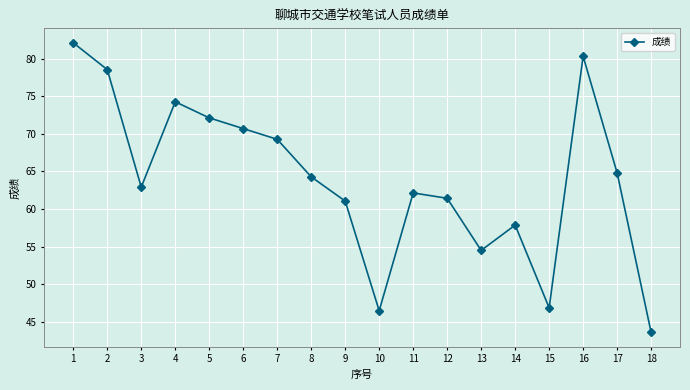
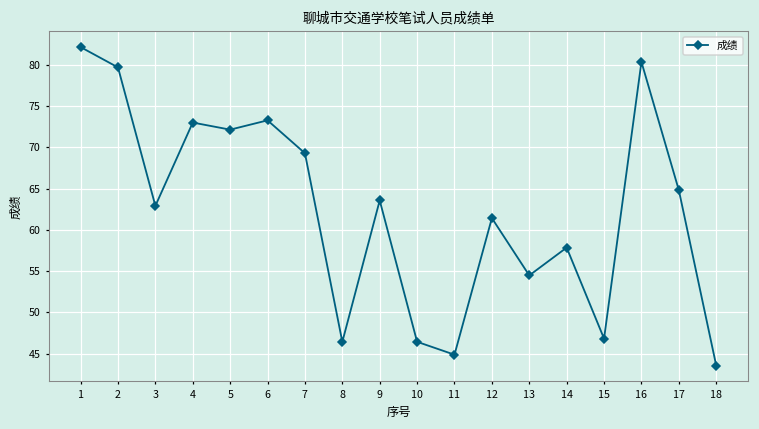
2: 79 -> 80
4: 74 -> 73
6: 71 -> 73
8: 64 -> 46
9: 61 -> 64
11: 62 -> 45
